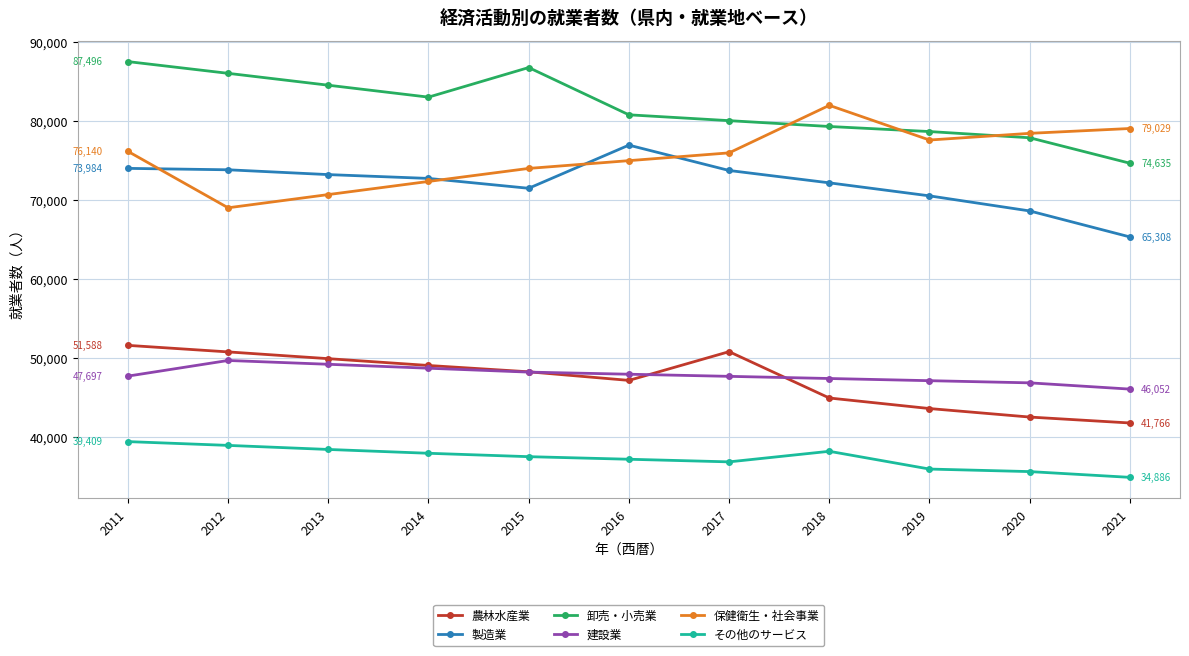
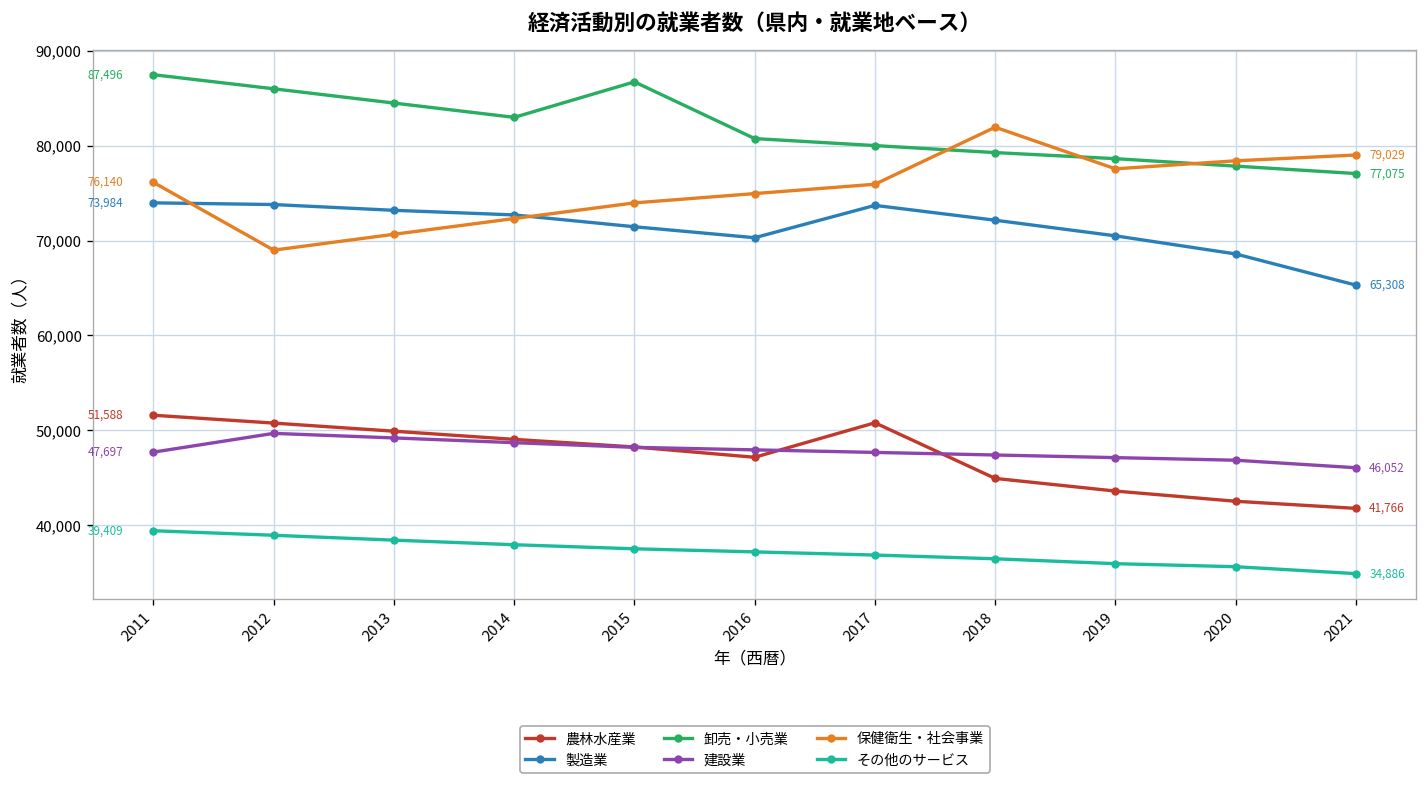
製造業, 2016: 77,000 -> 70,000
その他のサービス, 2018: 38,000 -> 36,000
卸売・小売業, 2021: 74,635 -> 77,075
